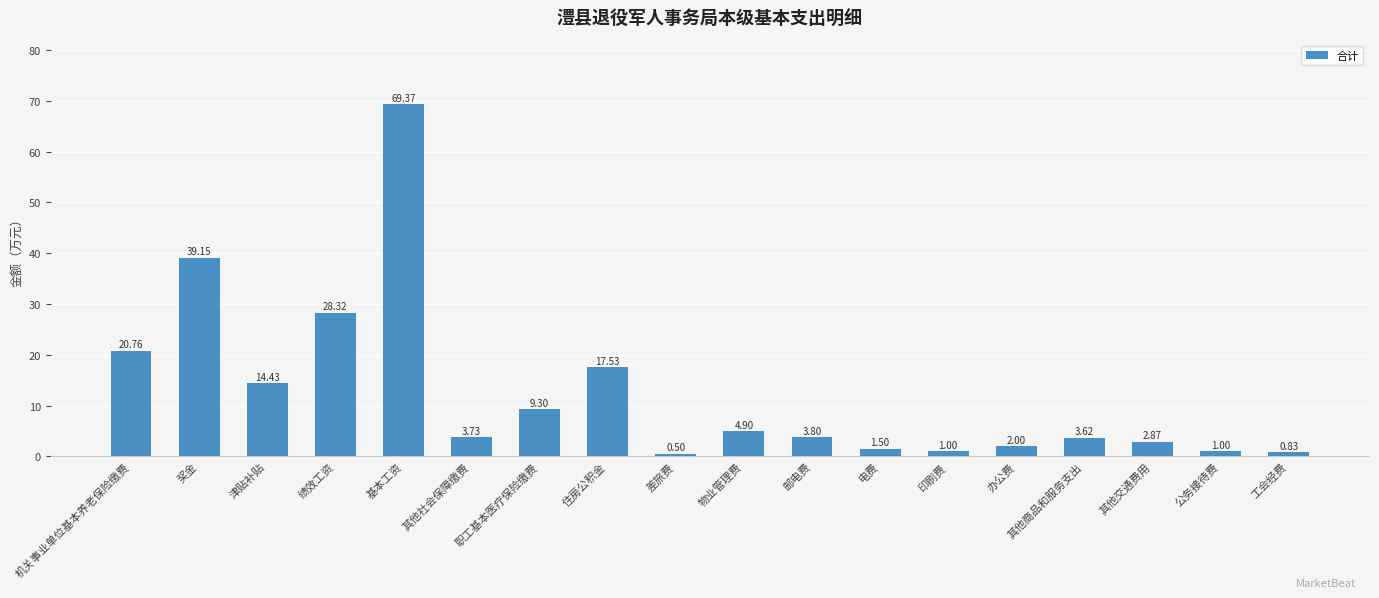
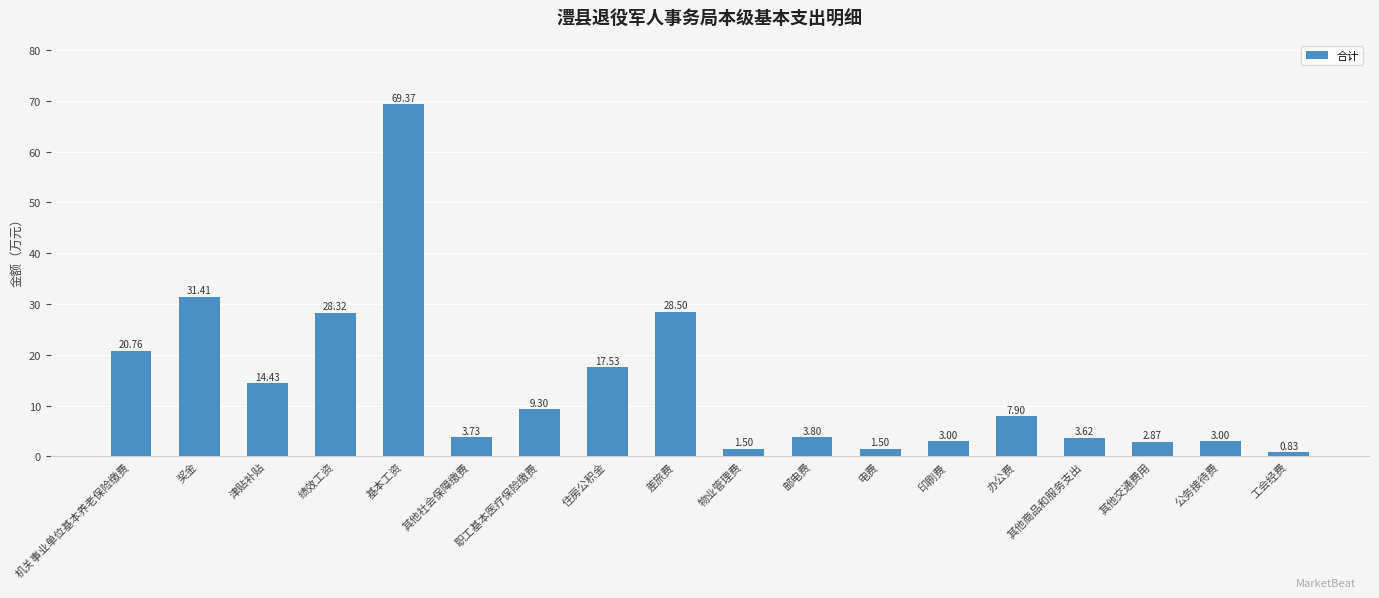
奖金: 39.15 -> 31.41
差旅费: 0.50 -> 28.50
物业管理费: 4.90 -> 1.50
印刷费: 1.00 -> 3.00
办公费: 2.00 -> 7.90
公务接待费: 1.00 -> 3.00
